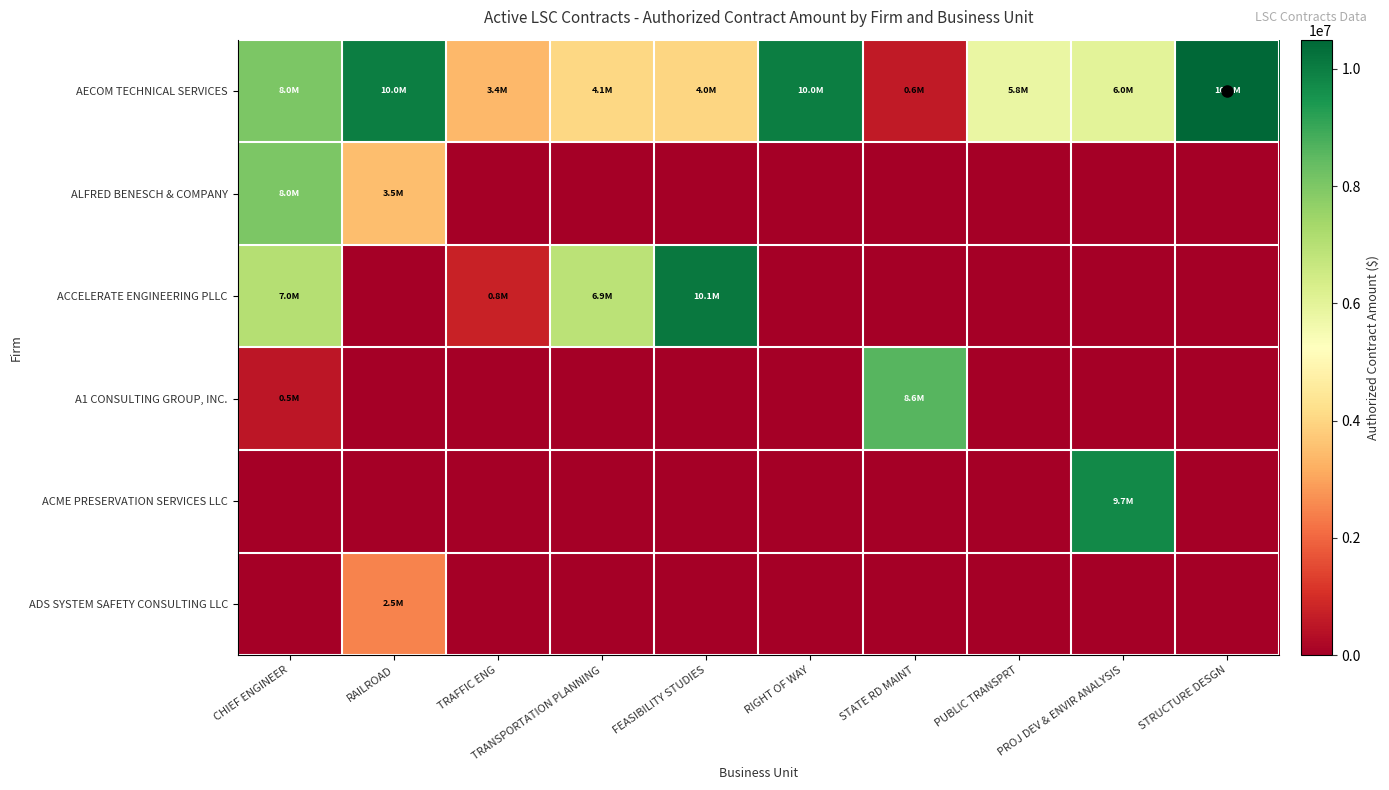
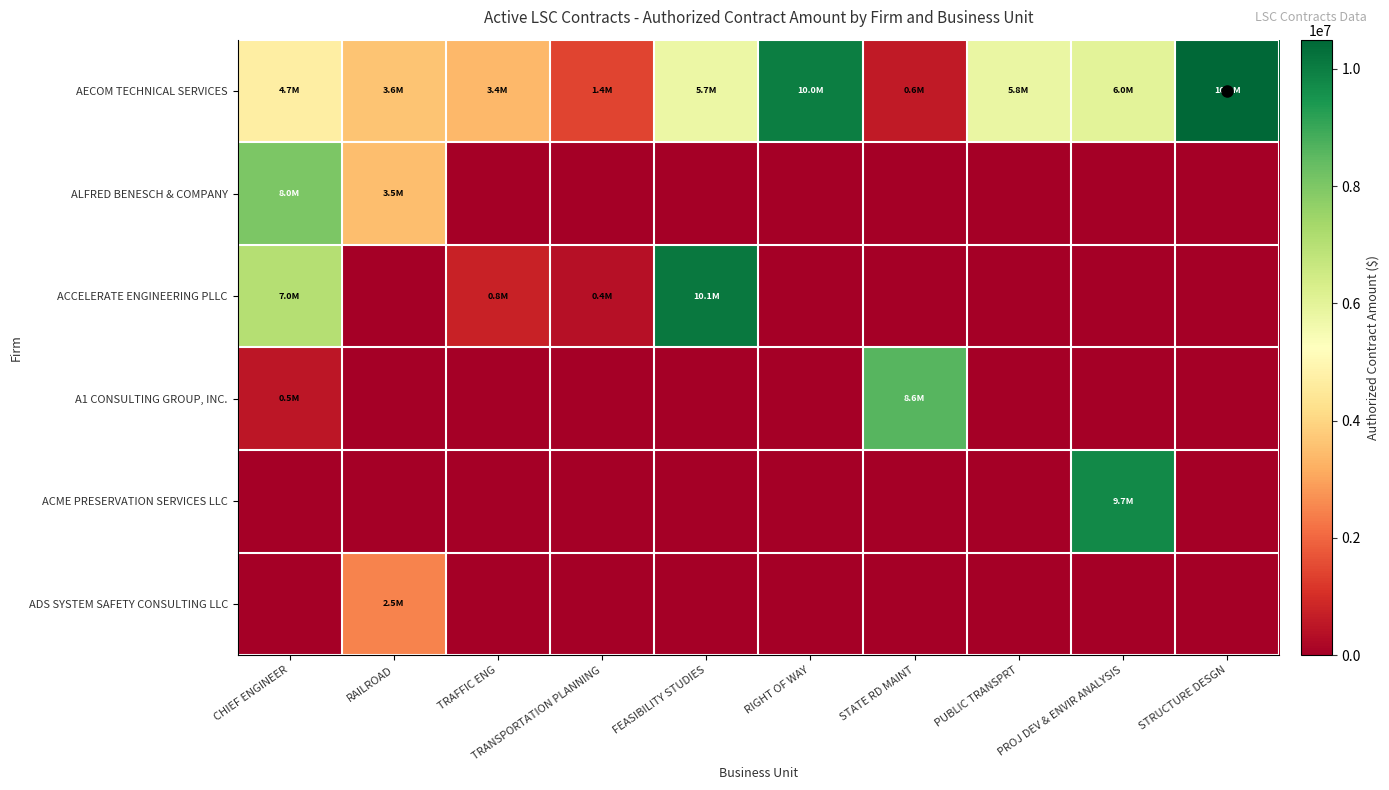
AECOM TECHNICAL SERVICES, CHIEF ENGINEER: 8.0M -> 4.7M
AECOM TECHNICAL SERVICES, RAILROAD: 10.0M -> 3.6M
AECOM TECHNICAL SERVICES, TRANSPORTATION PLANNING: 4.1M -> 1.4M
AECOM TECHNICAL SERVICES, FEASIBILITY STUDIES: 4.0M -> 5.7M
ACCELERATE ENGINEERING PLLC, TRANSPORTATION PLANNING: 6.9M -> 0.4M
